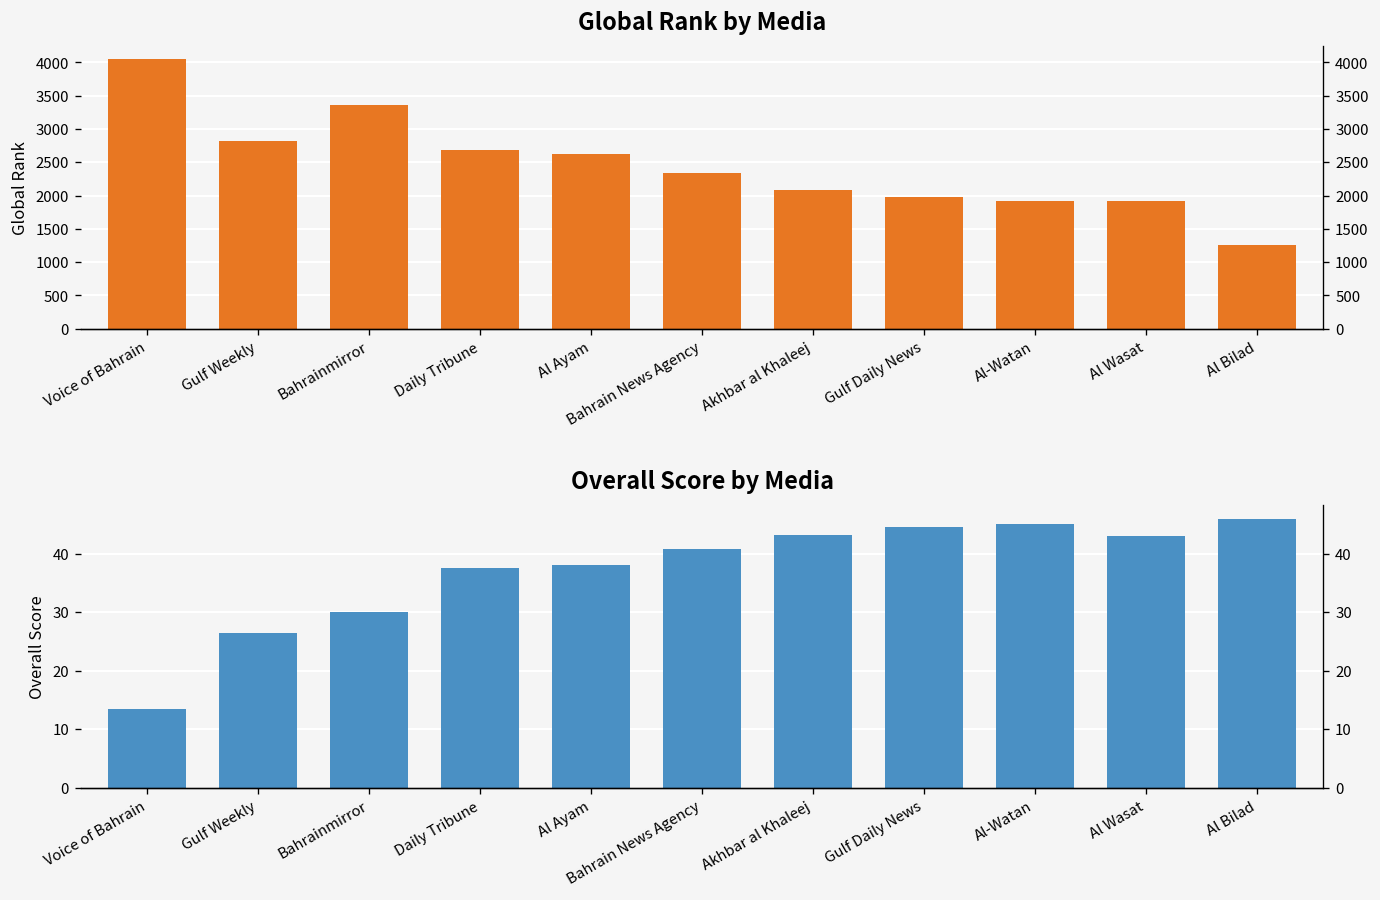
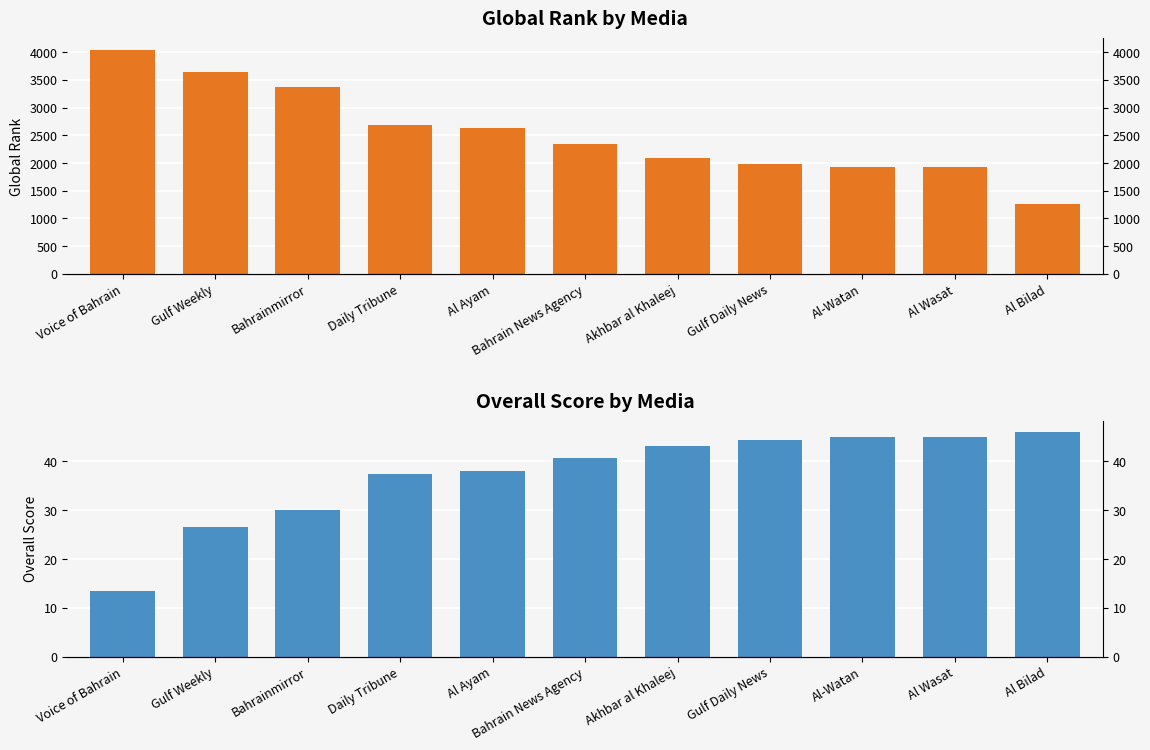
Global Rank by Media, Gulf Weekly: 2800 -> 3600
Overall Score by Media, Al Wasat: 43 -> 45
